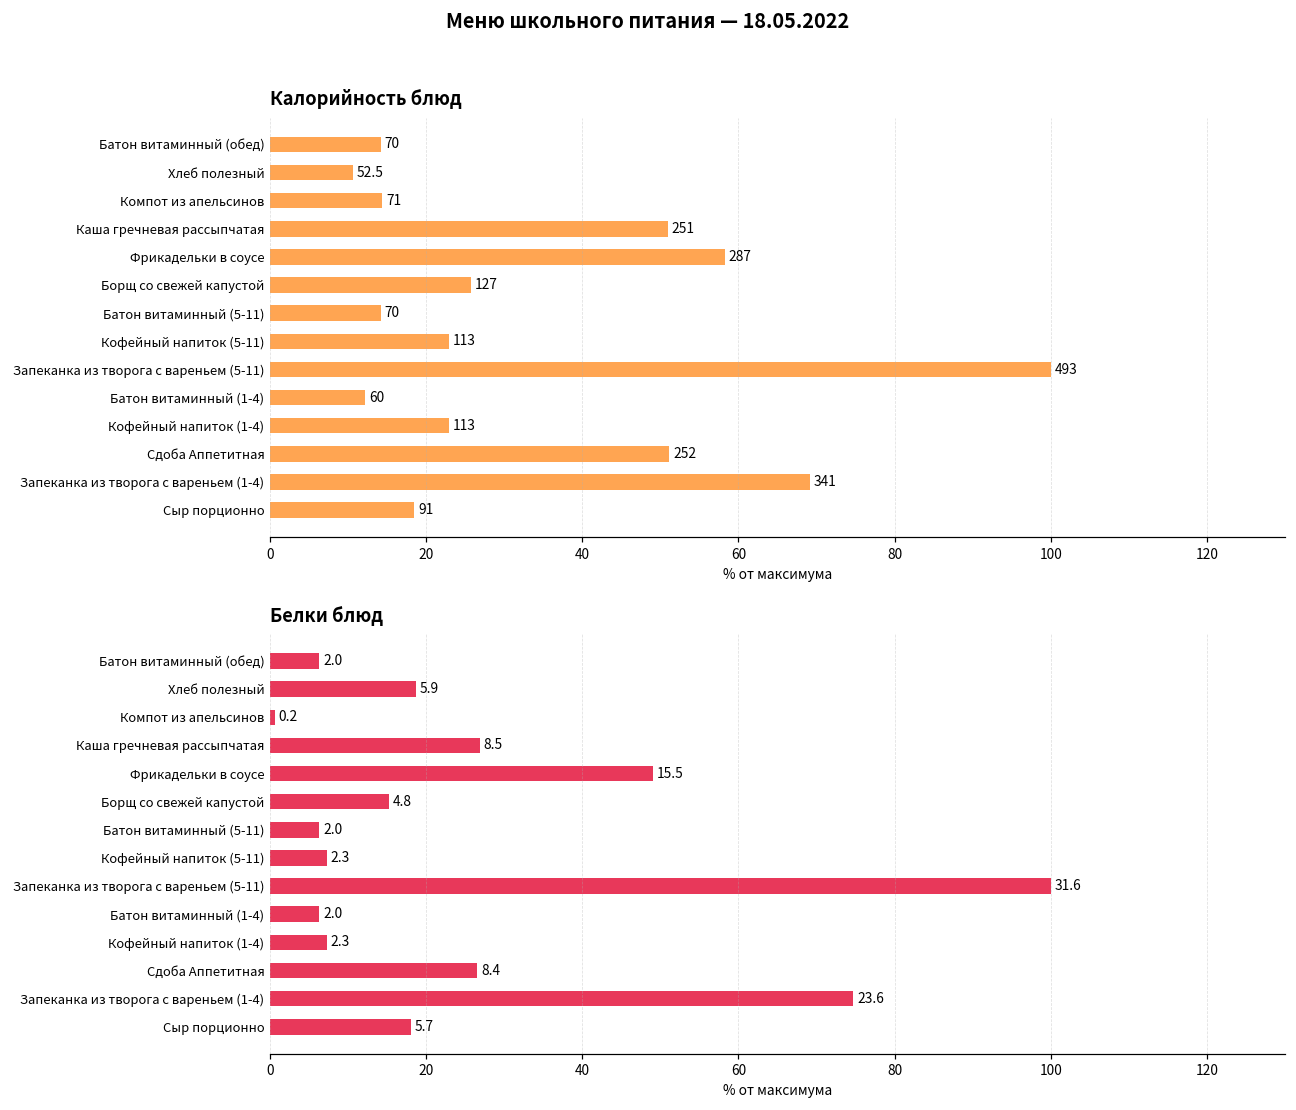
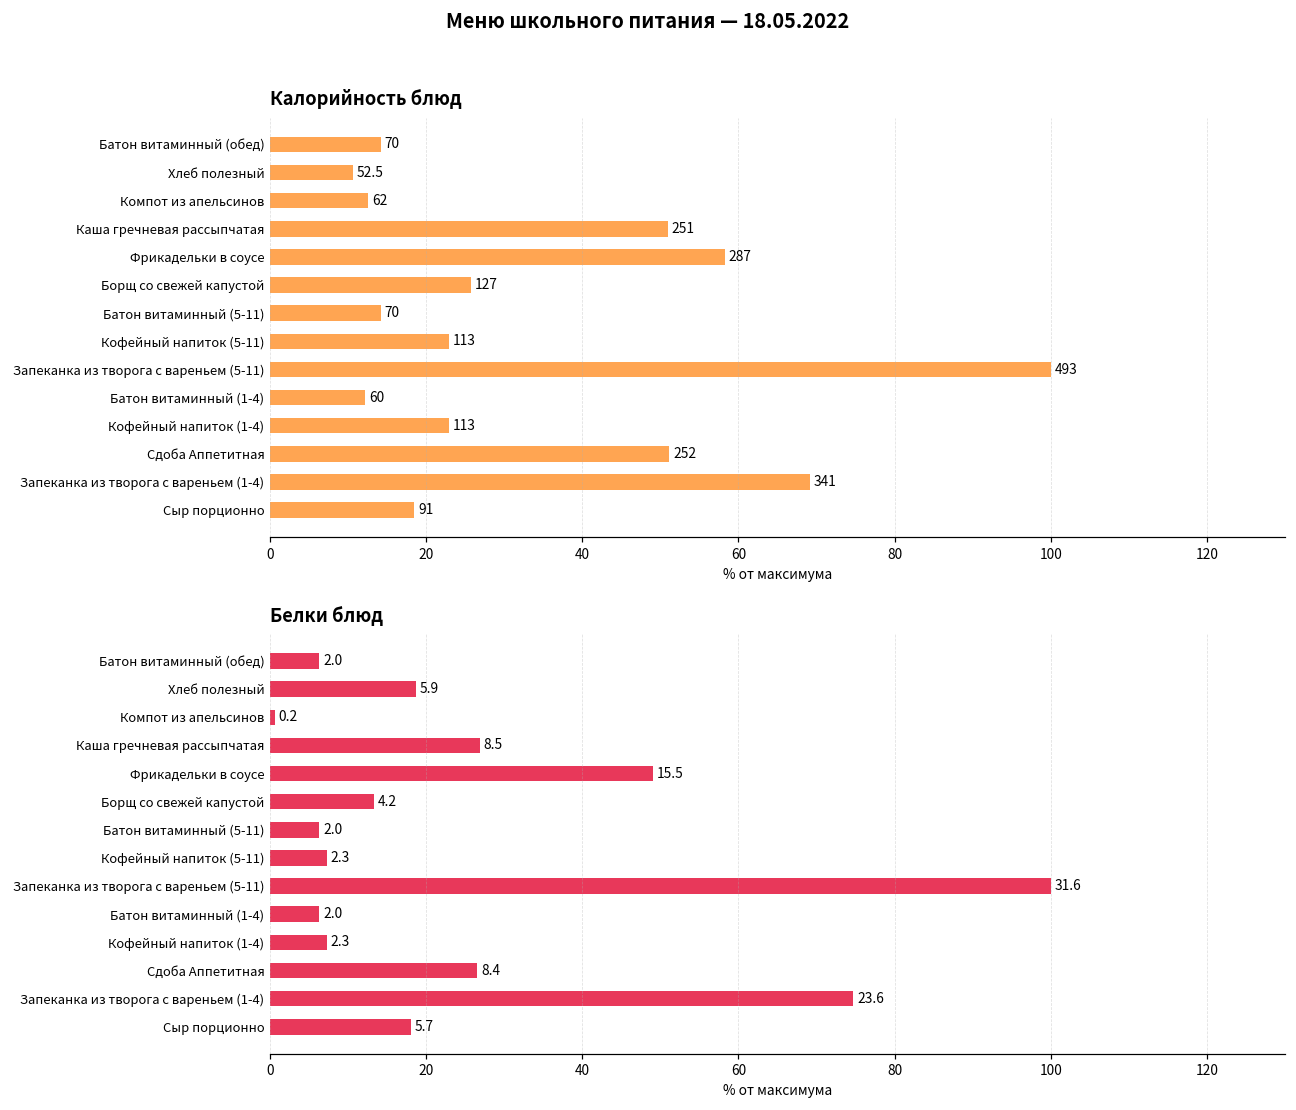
Калорийность блюд, Компот из апельсинов: 71 -> 62
Белки блюд, Борщ со свежей капустой: 4.8 -> 4.2
